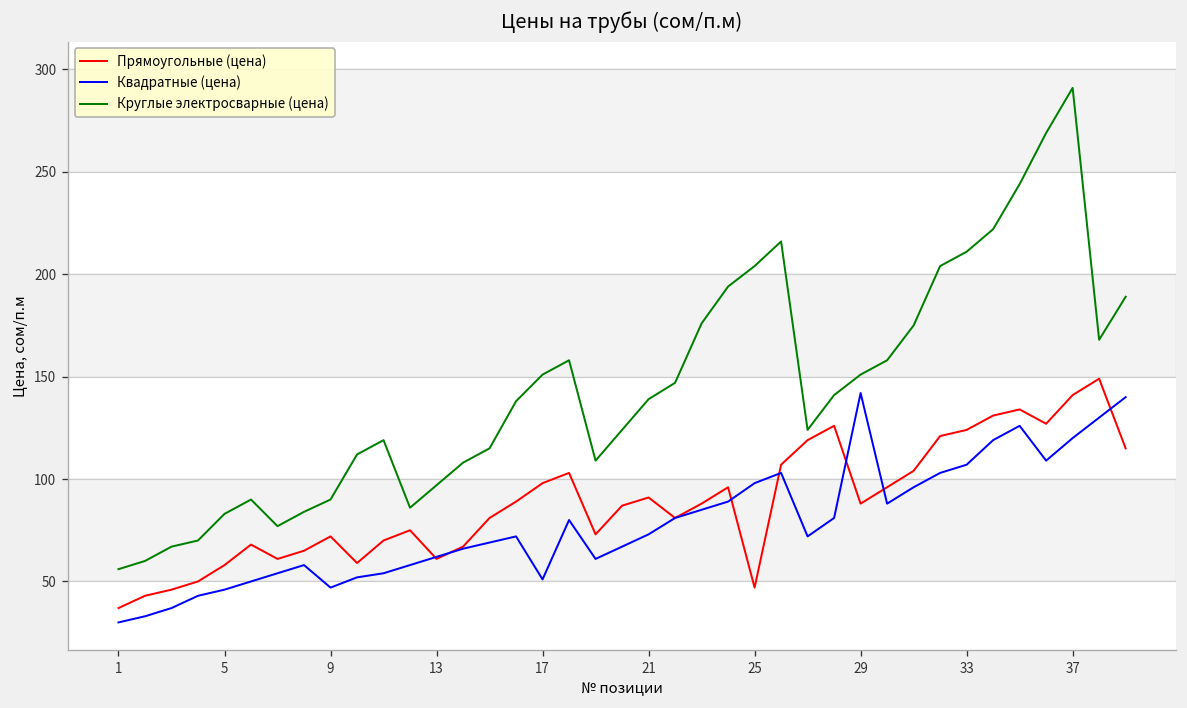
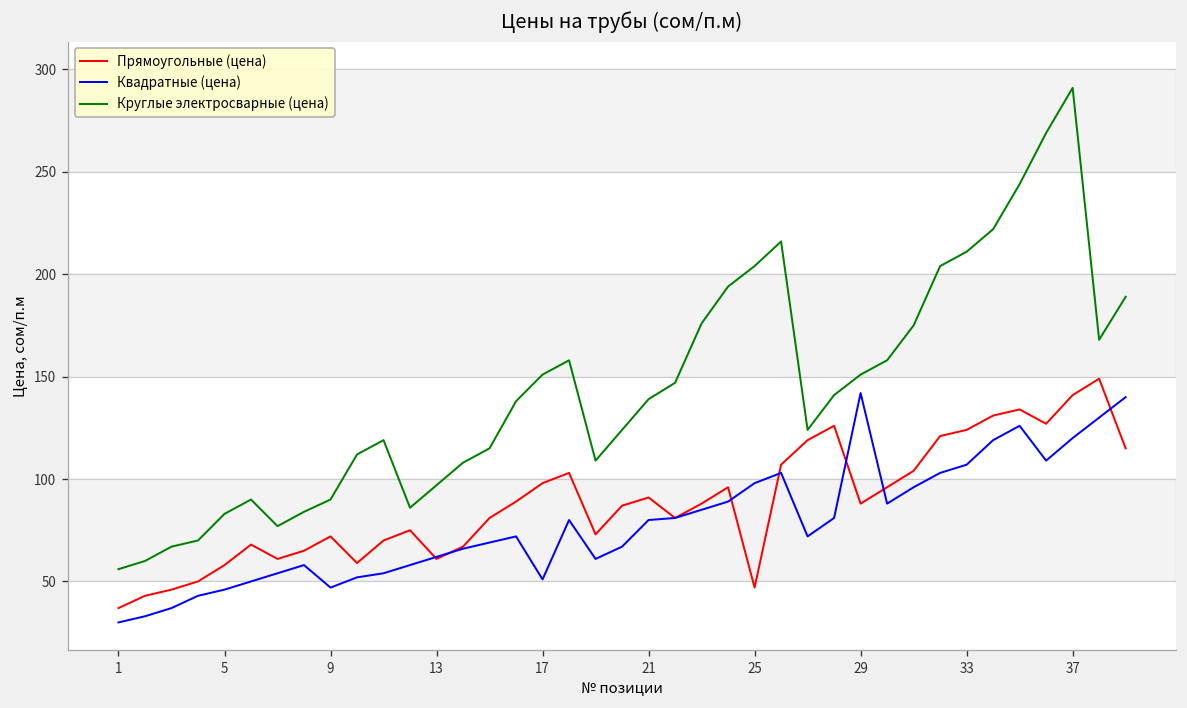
Квадратные (цена), 21: 73 -> 80
